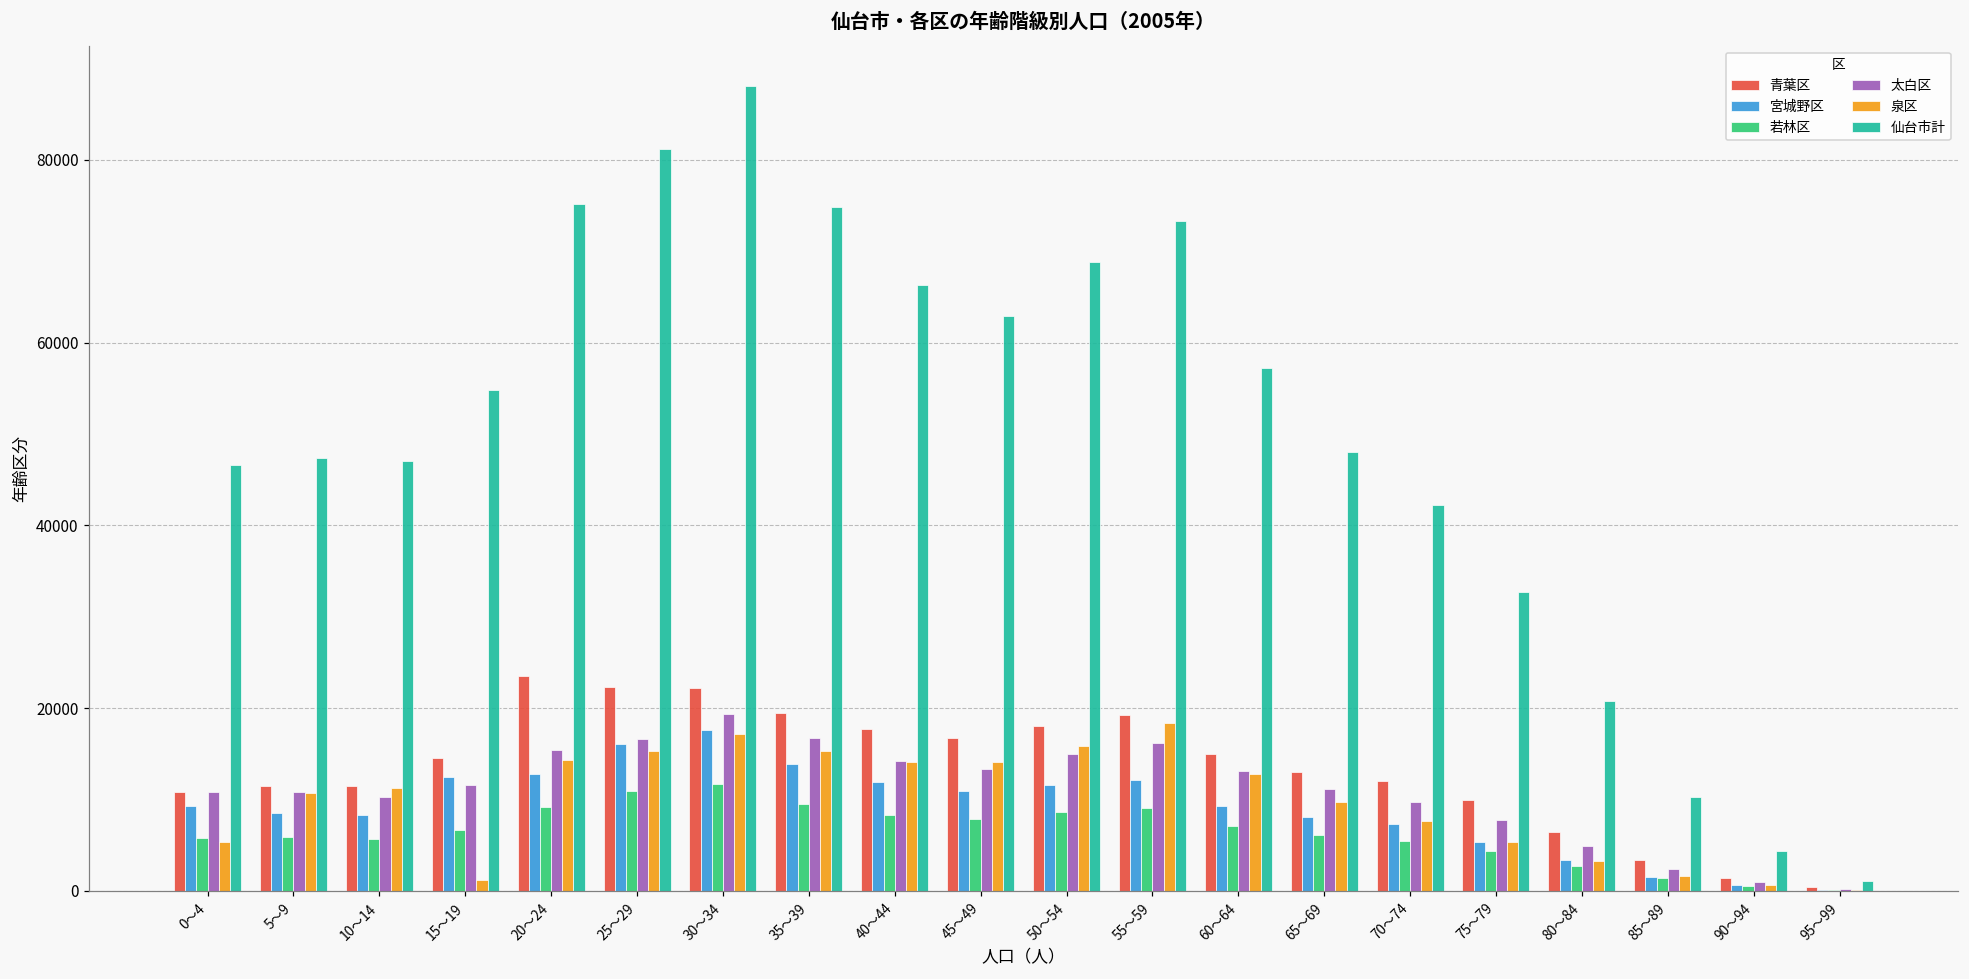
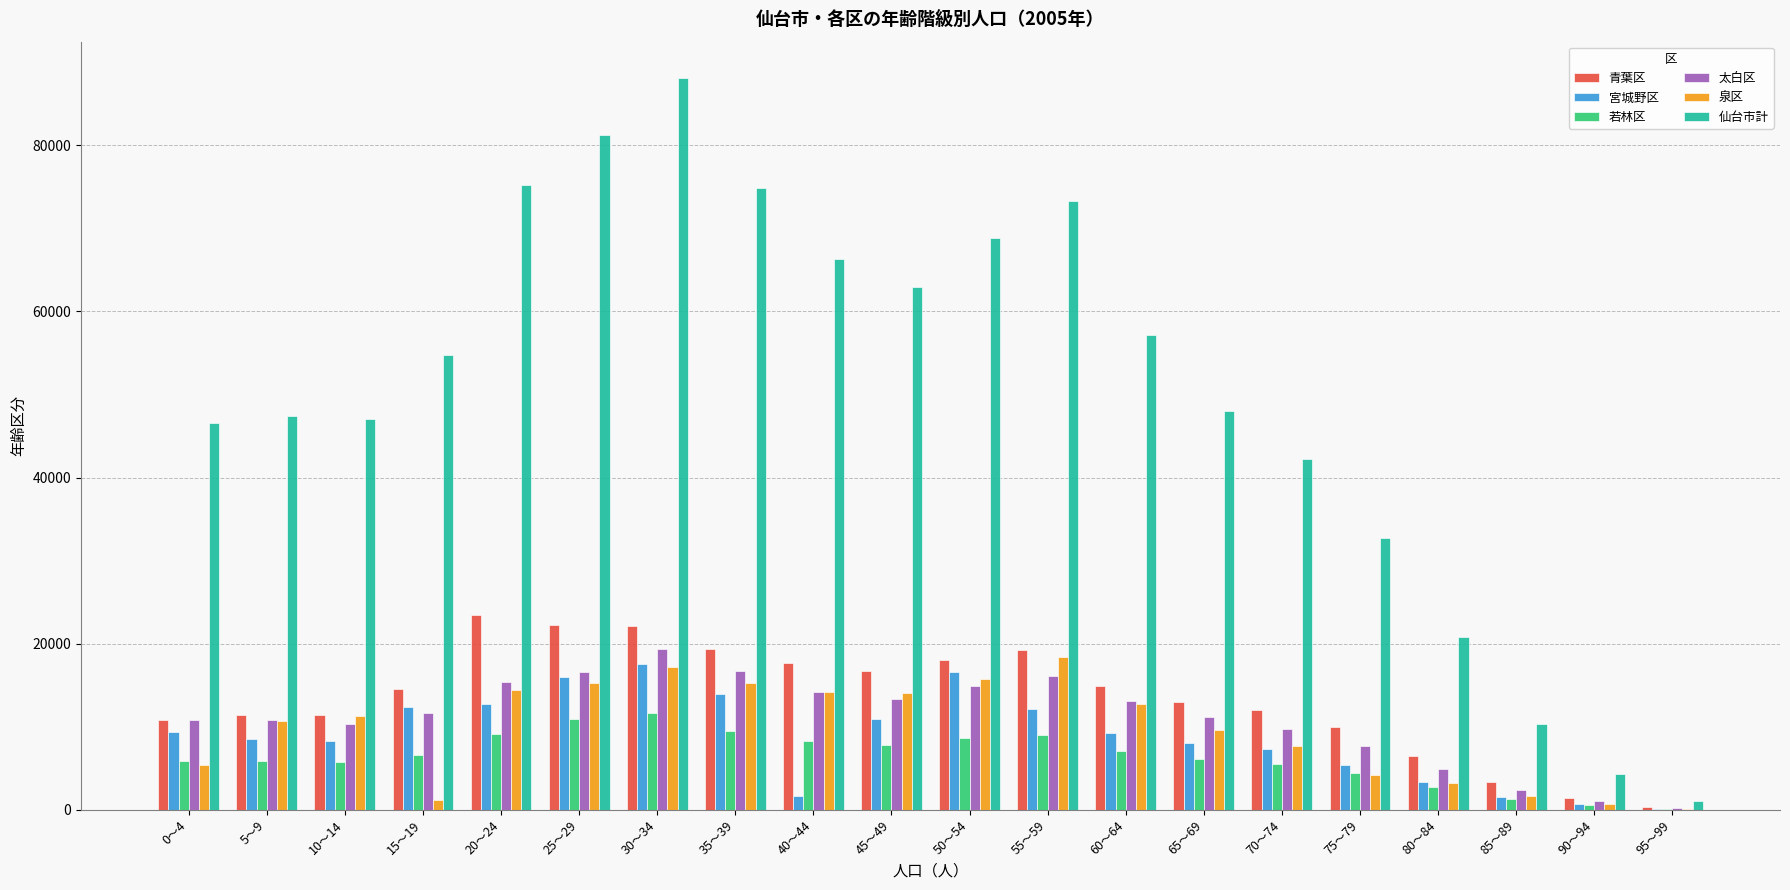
宮城野区, 40～44: 12000 -> 2000
宮城野区, 50～54: 12000 -> 17000
泉区, 75～79: 5000 -> 4000
